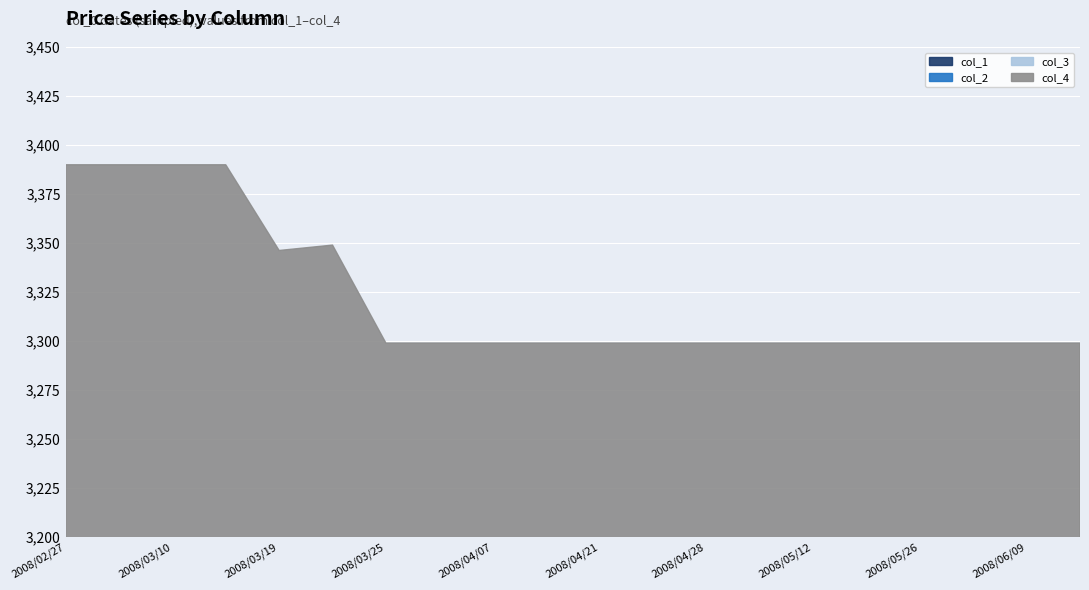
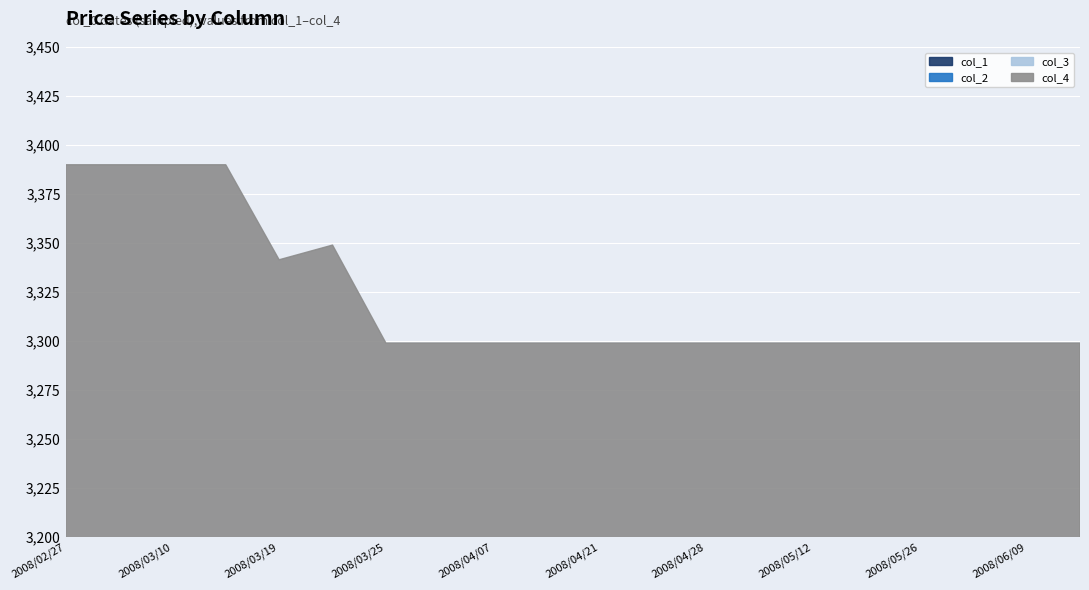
col_4, 2008/03/19: 842 -> 837
